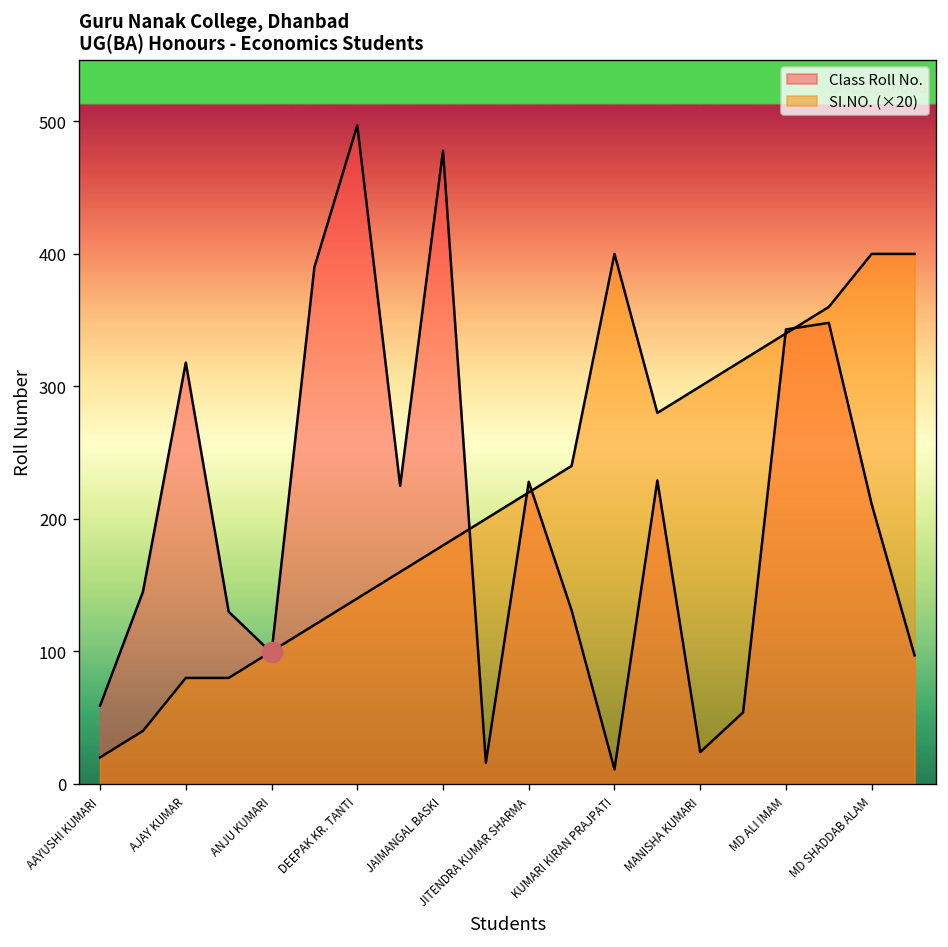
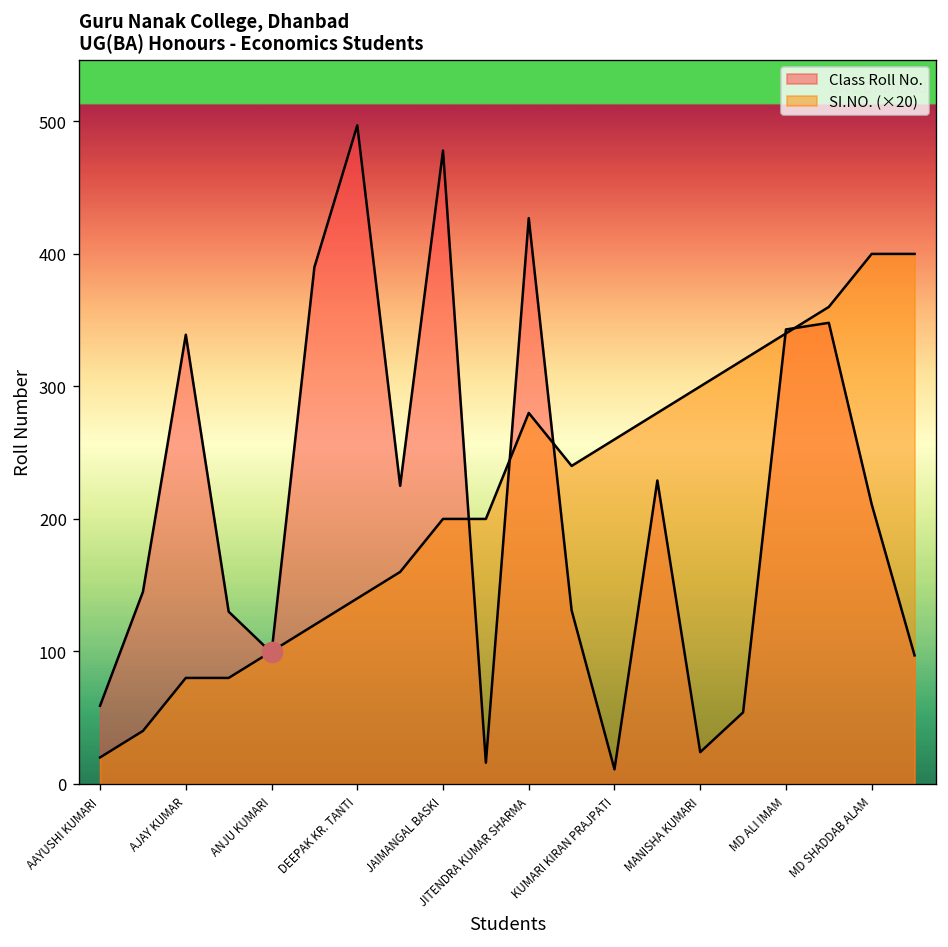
Class Roll No., AJAY KUMAR: 318 -> 339
SI.NO. (×20), JAIMANGAL BASKI: 180 -> 200
Class Roll No., JITENDRA KUMAR SHARMA: 228 -> 427
SI.NO. (×20), JITENDRA KUMAR SHARMA: 220 -> 280
SI.NO. (×20), KUMARI KIRAN PRAJPATI: 400 -> 260
